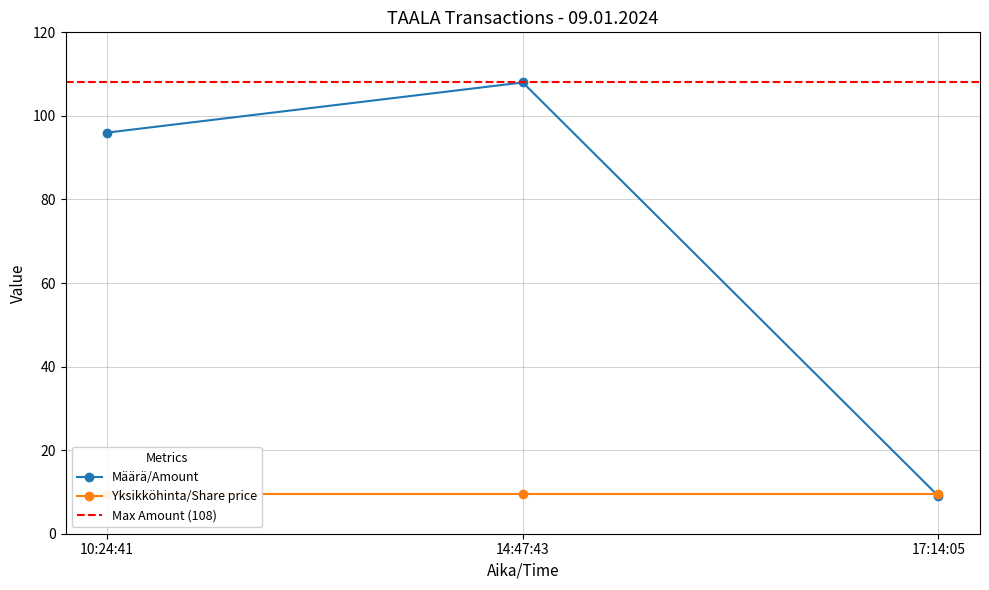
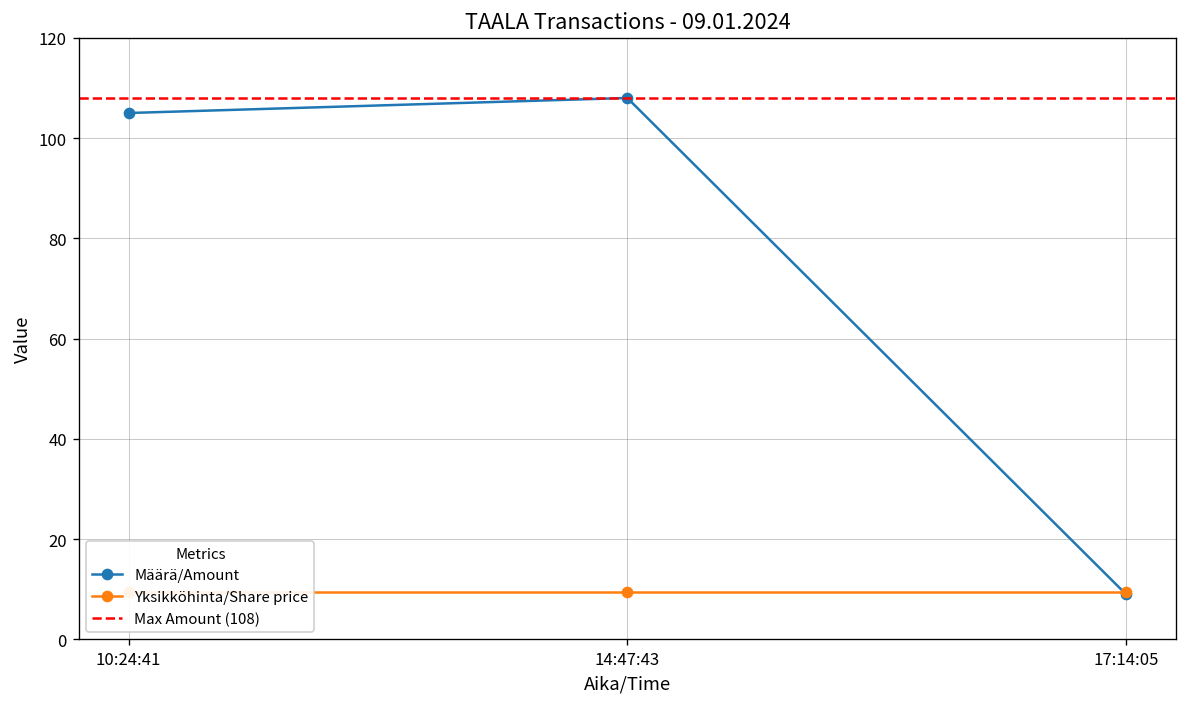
Määrä/Amount, 10:24:41: 96 -> 105
